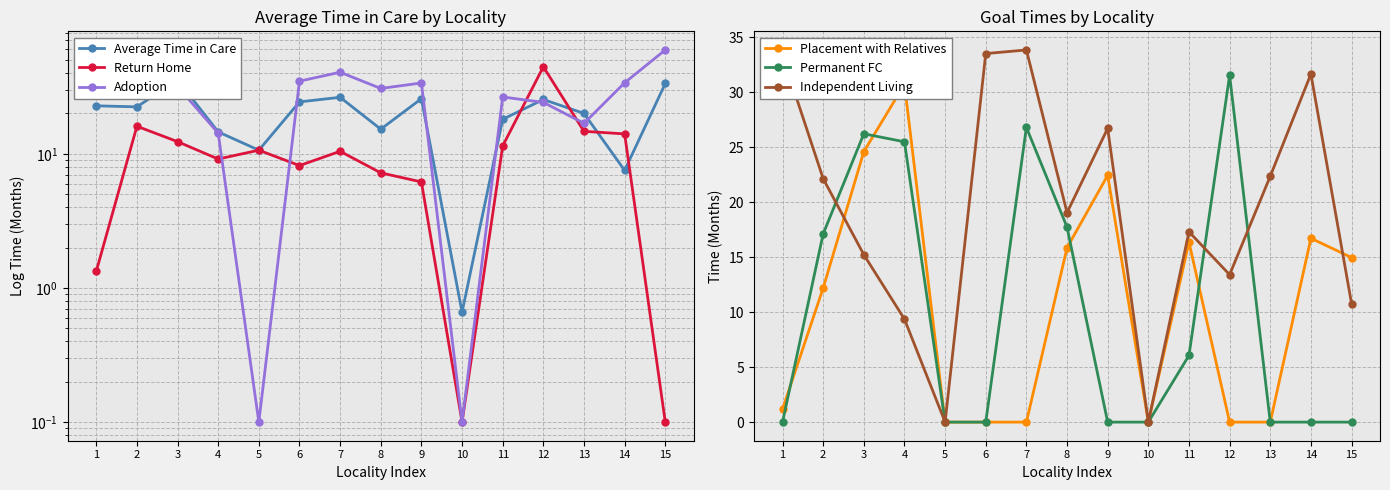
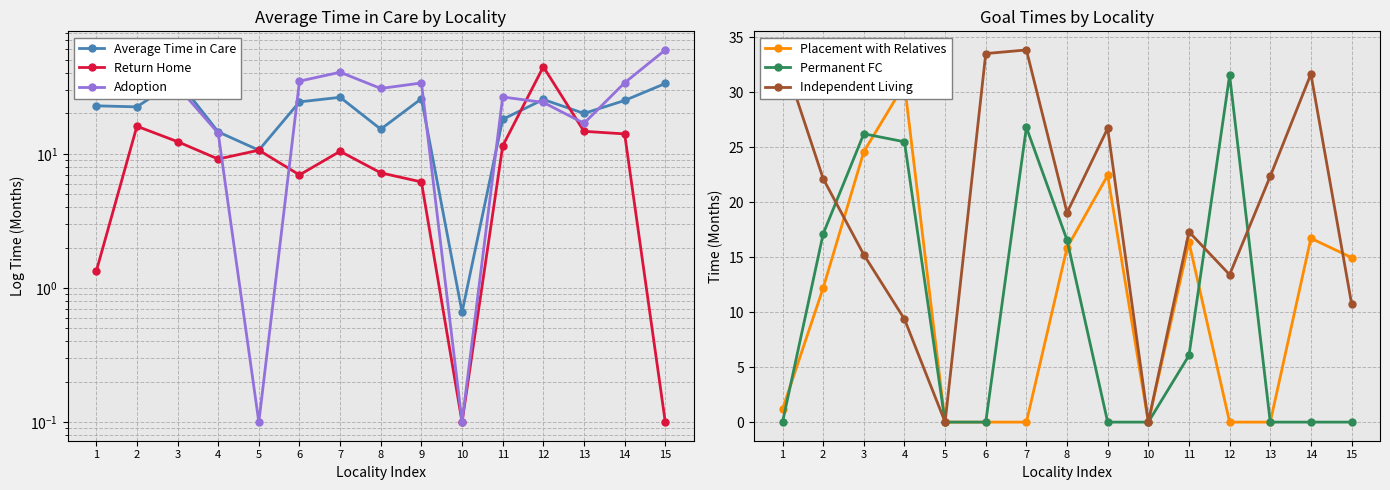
Average Time in Care by Locality, Return Home, 6: 8 -> 7
Average Time in Care by Locality, Average Time in Care, 14: 8 -> 25
Goal Times by Locality, Permanent FC, 8: 17.7 -> 16.6
